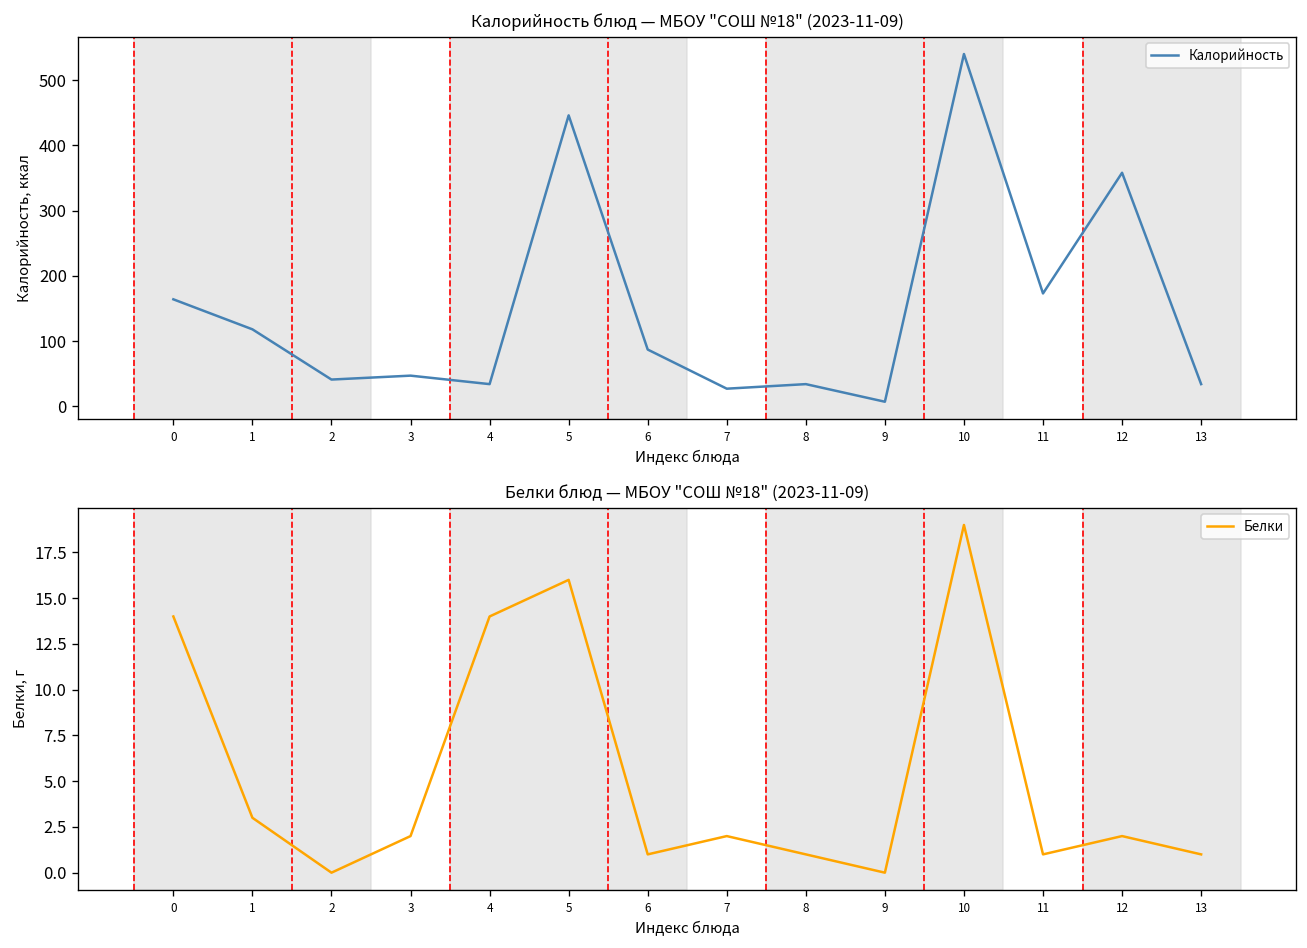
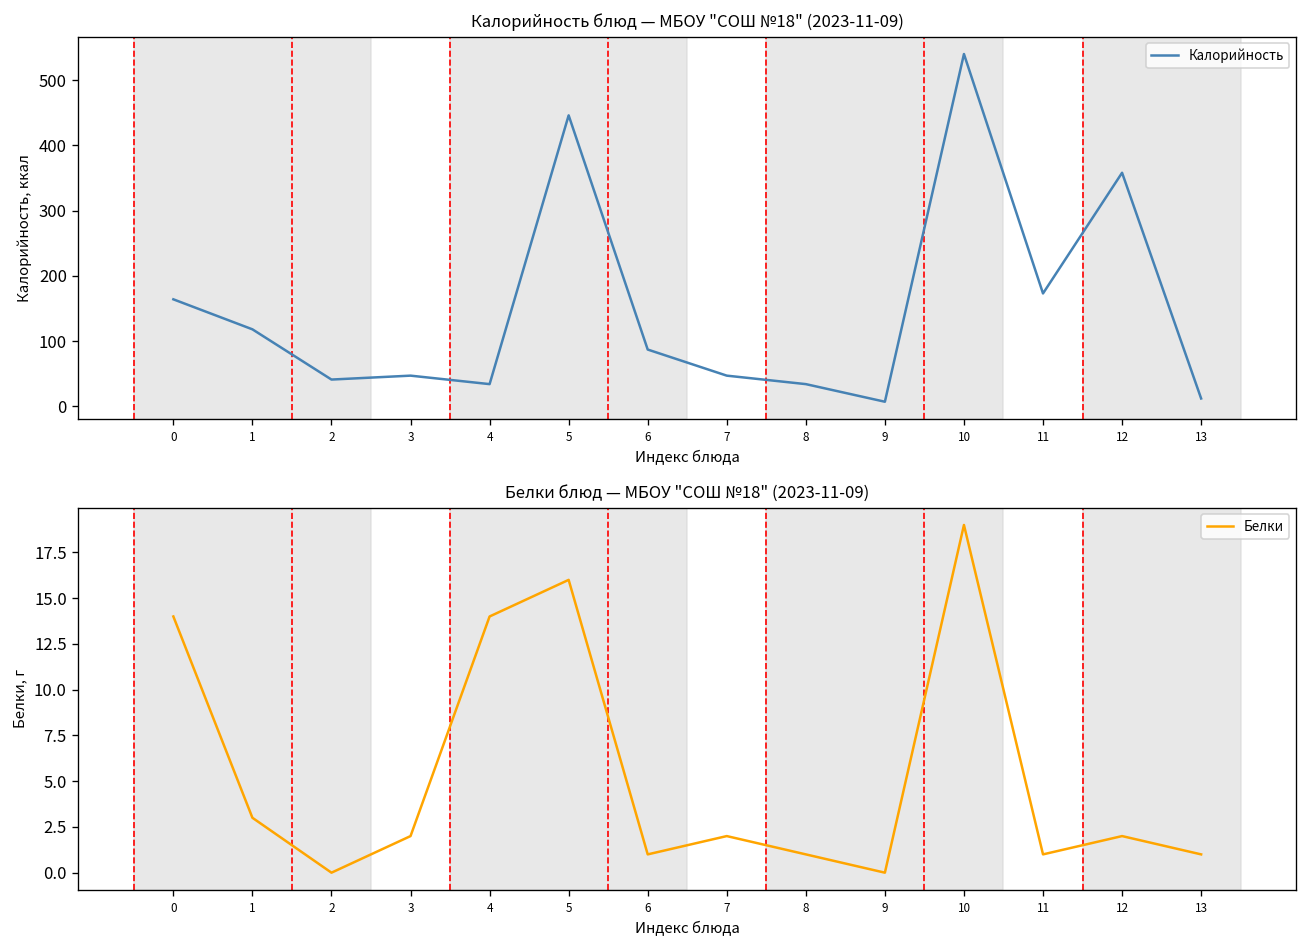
Калорийность блюд — МБОУ "СОШ №18" (2023-11-09), 7: 30 -> 50
Калорийность блюд — МБОУ "СОШ №18" (2023-11-09), 13: 30 -> 10
